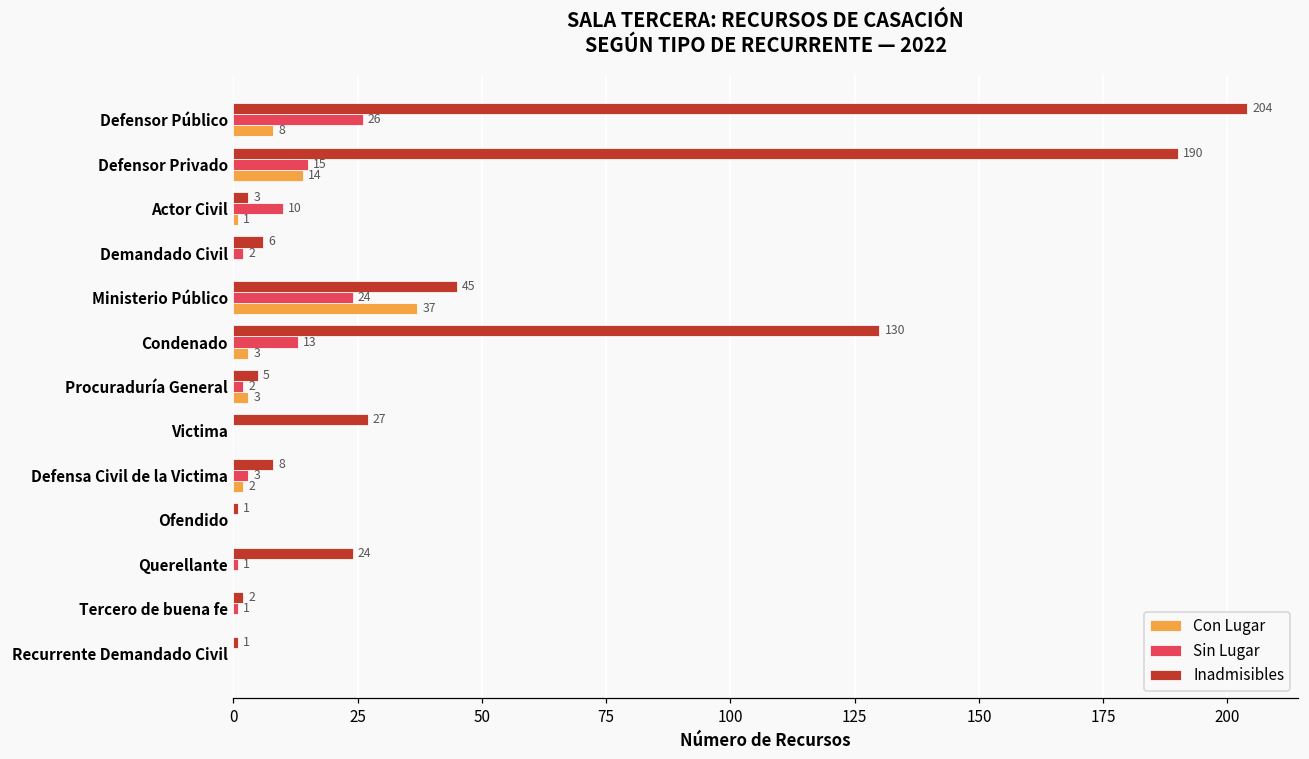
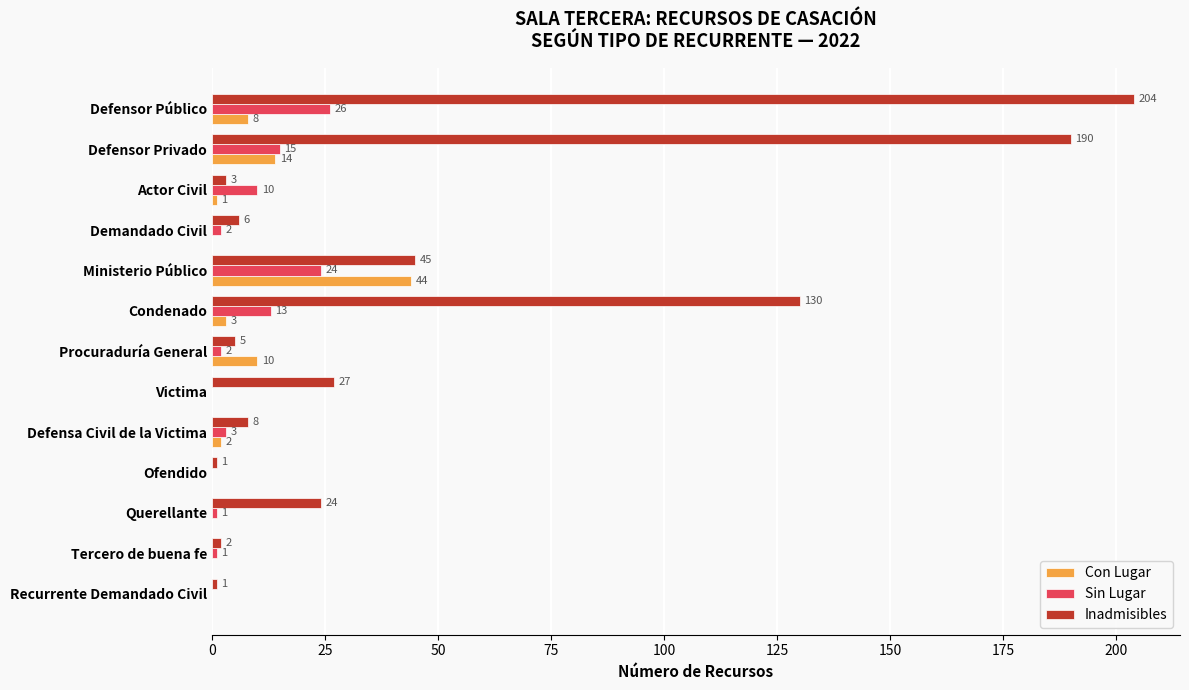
Con Lugar, Ministerio Público: 37 -> 44
Con Lugar, Procuraduría General: 3 -> 10
